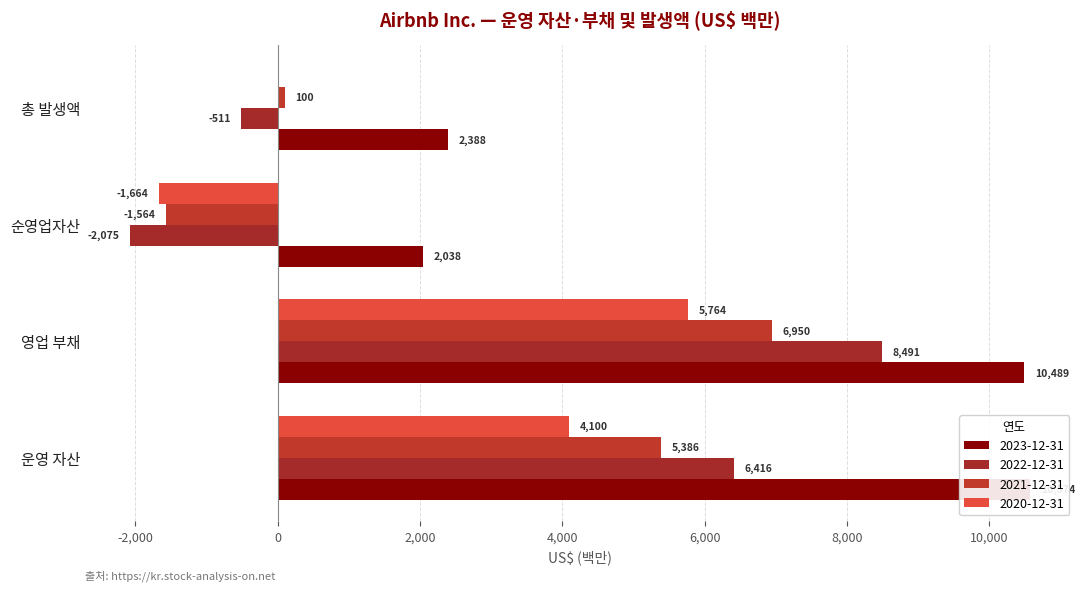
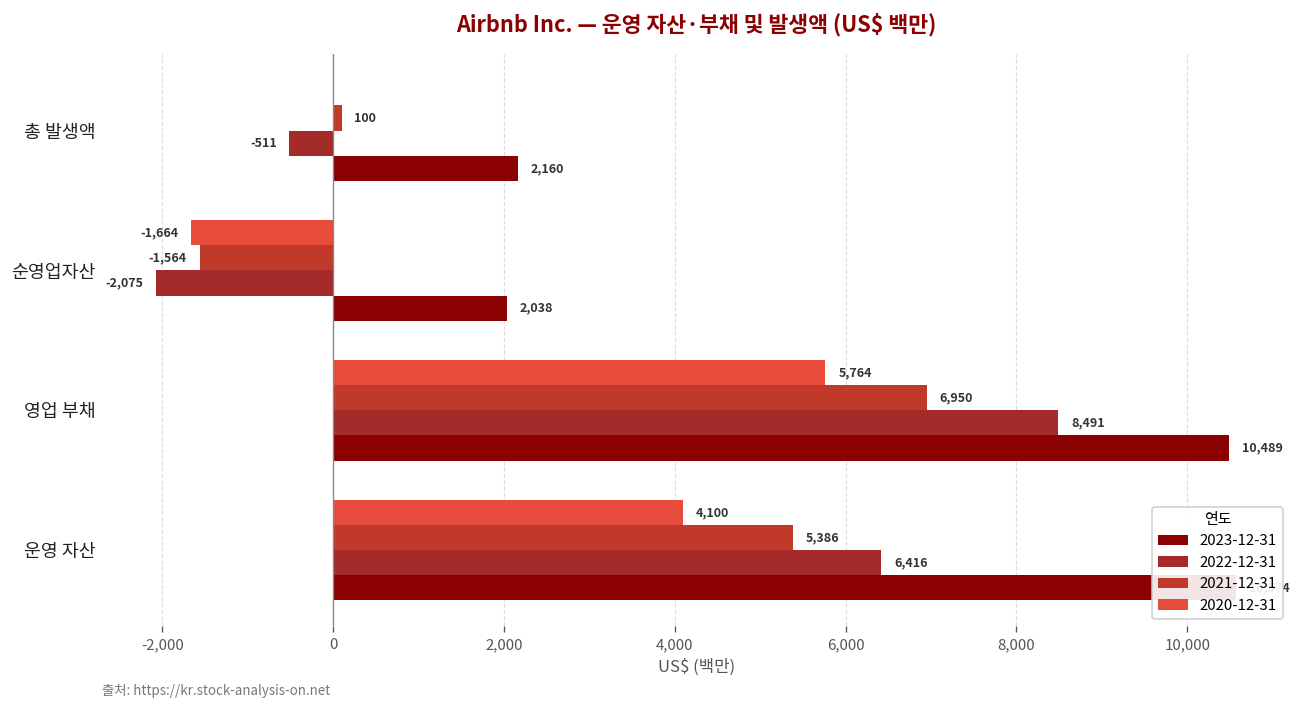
2023-12-31, 총 발생액: 2,388 -> 2,160
